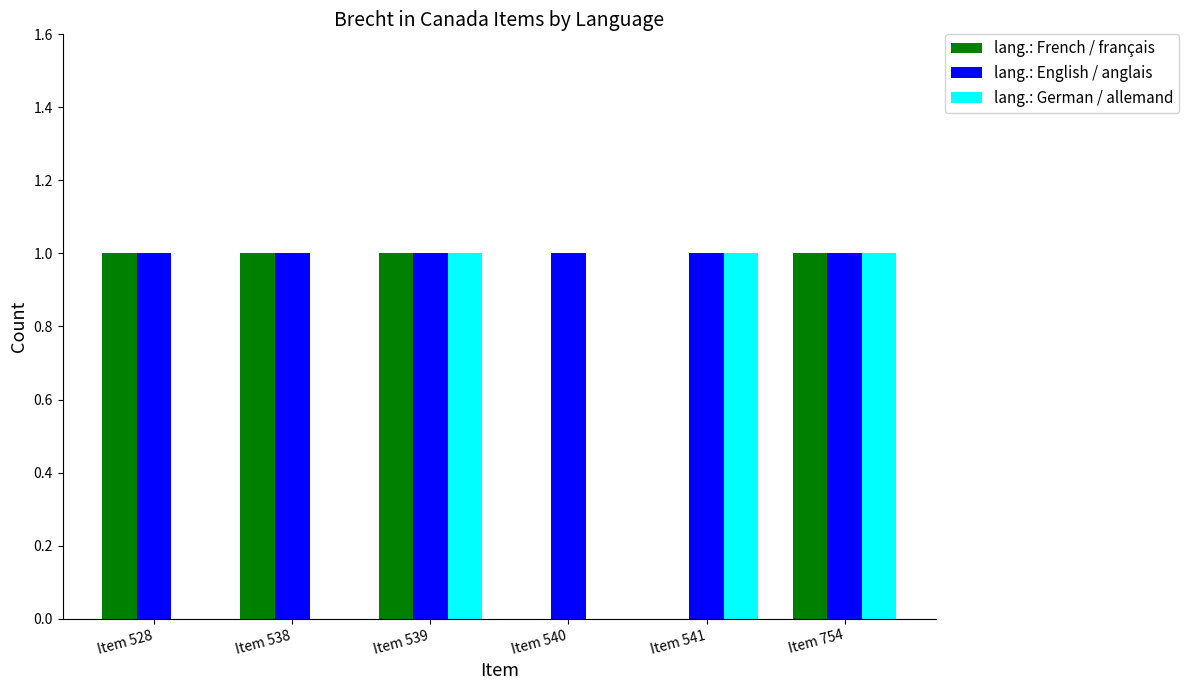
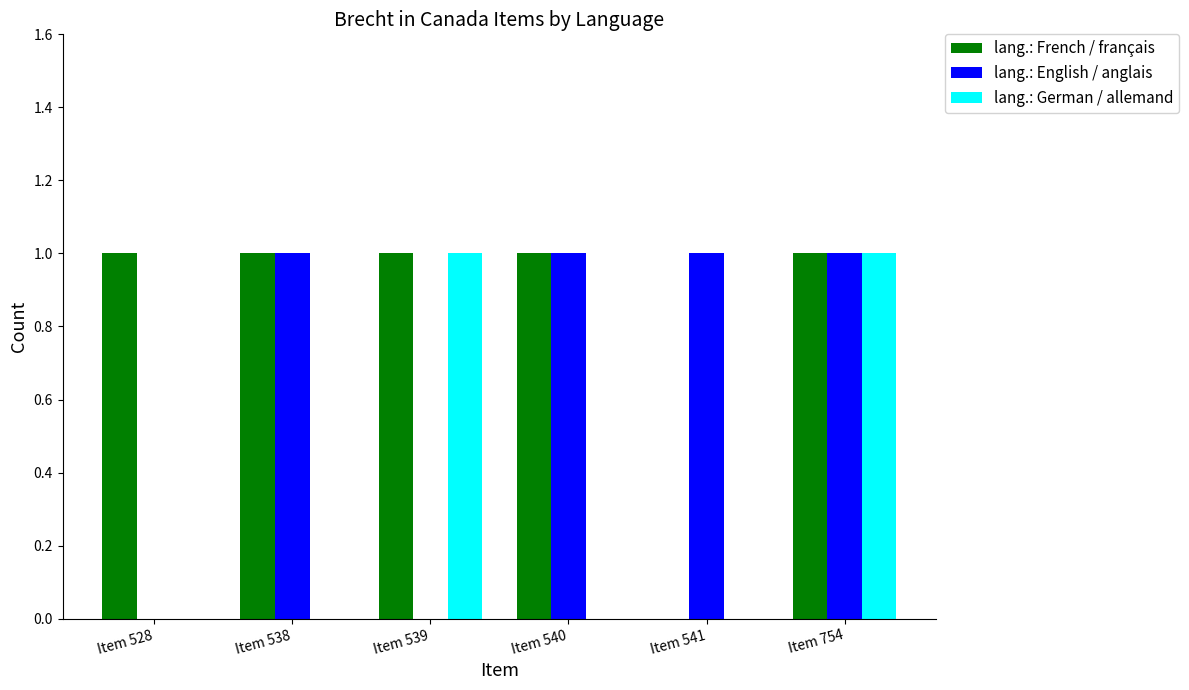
lang.: English / anglais, Item 528: 1 -> 0
lang.: English / anglais, Item 539: 1 -> 0
lang.: French / français, Item 540: 0 -> 1
lang.: German / allemand, Item 541: 1 -> 0
